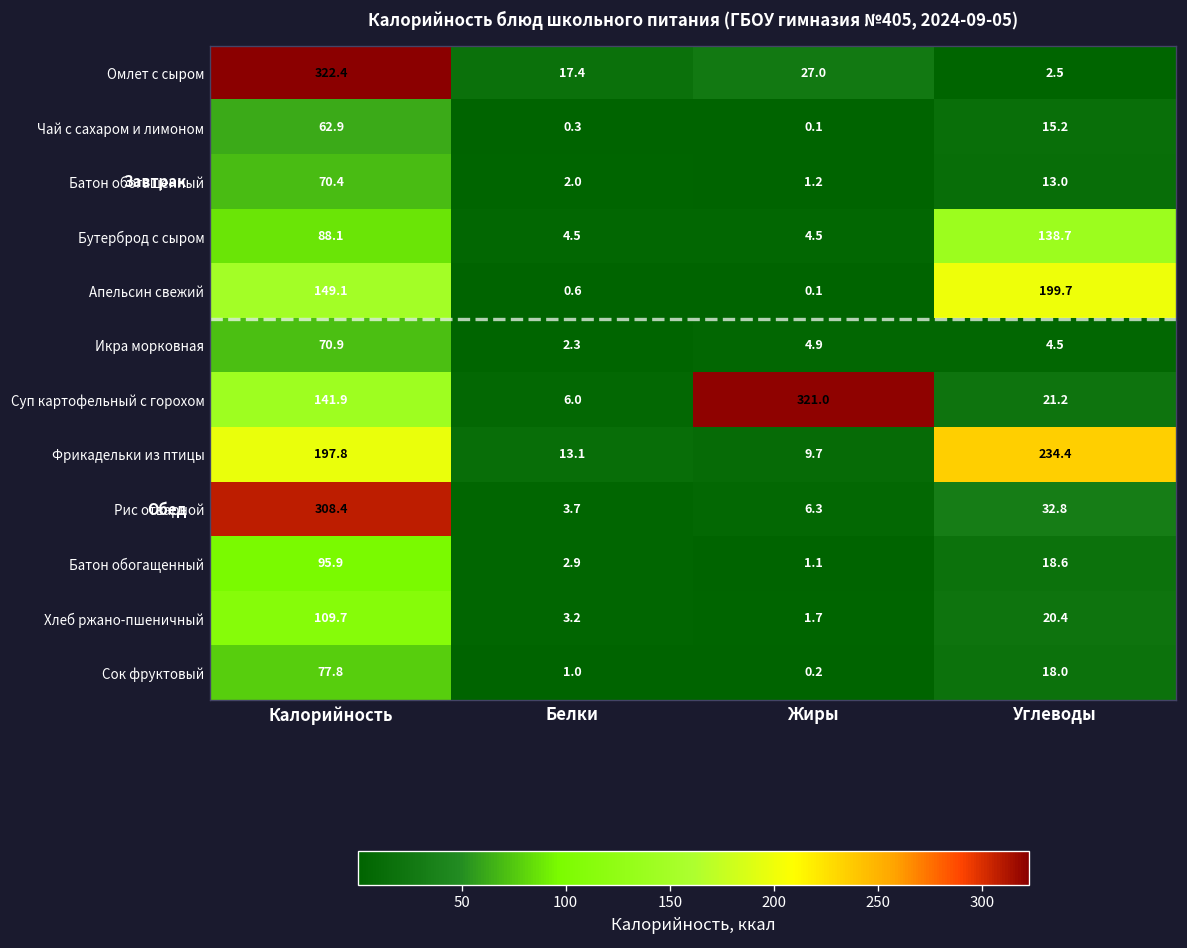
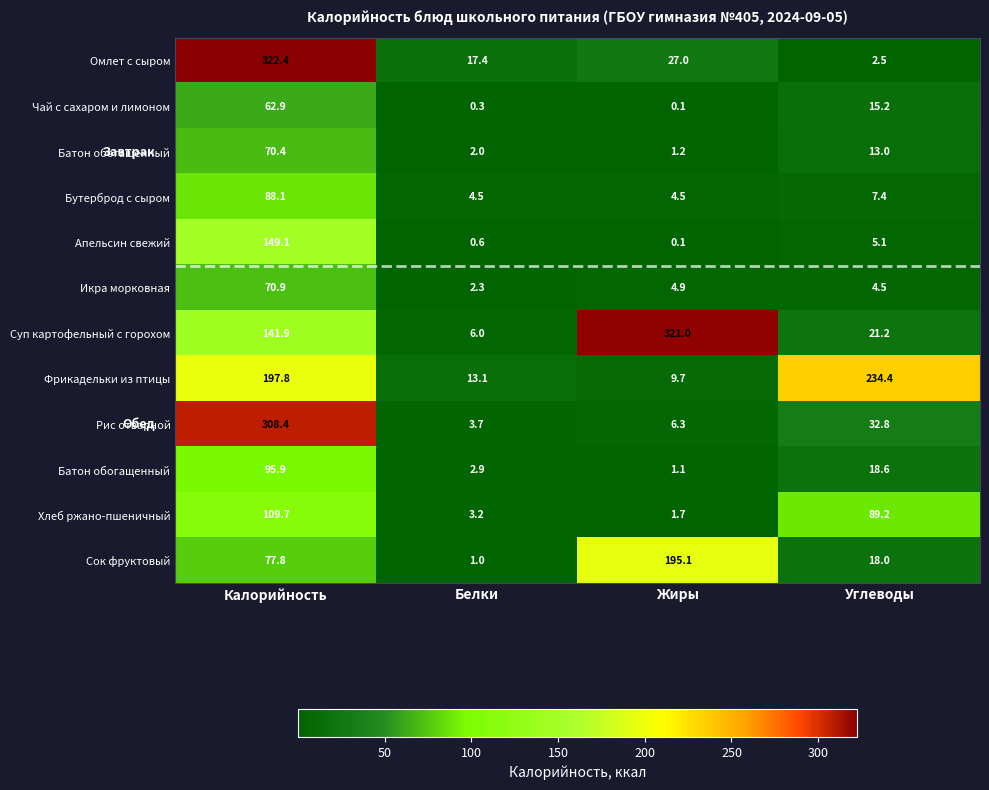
Бутерброд с сыром, Углеводы: 138.7 -> 7.4
Апельсин свежий, Углеводы: 199.7 -> 5.1
Хлеб ржано-пшеничный, Углеводы: 20.4 -> 89.2
Сок фруктовый, Жиры: 0.2 -> 195.1
